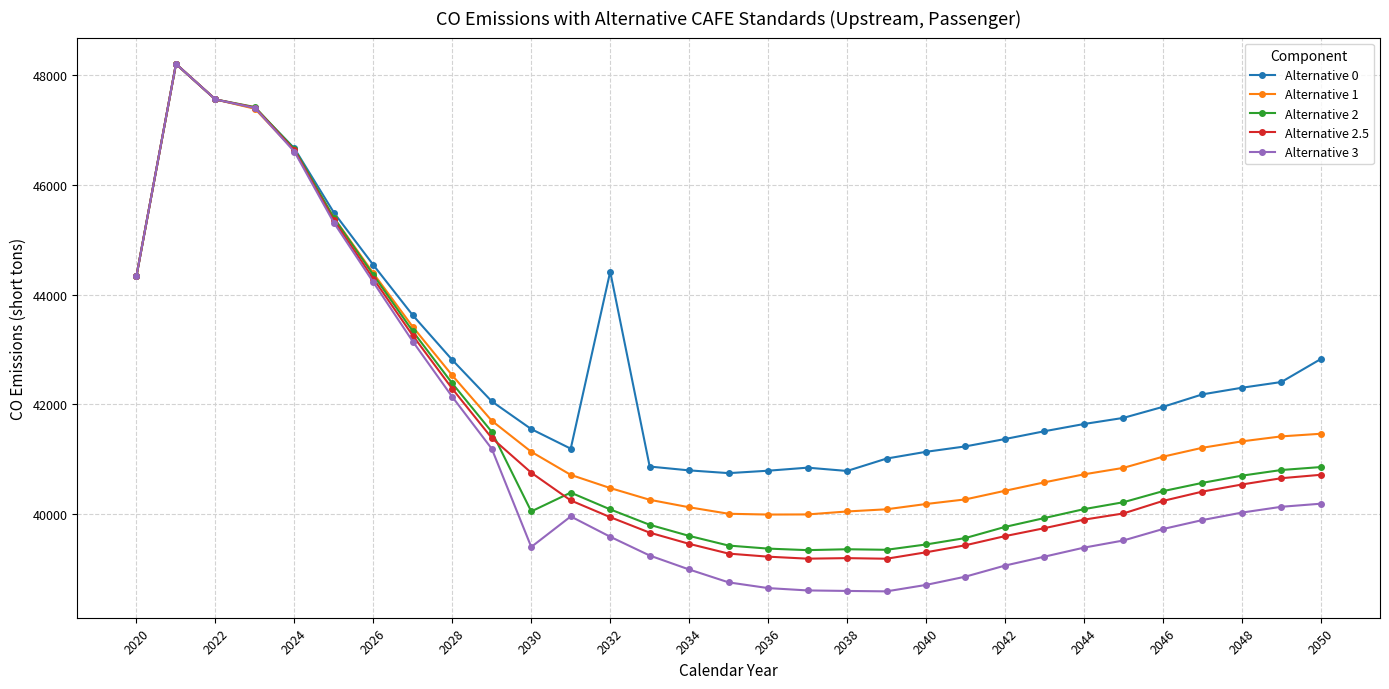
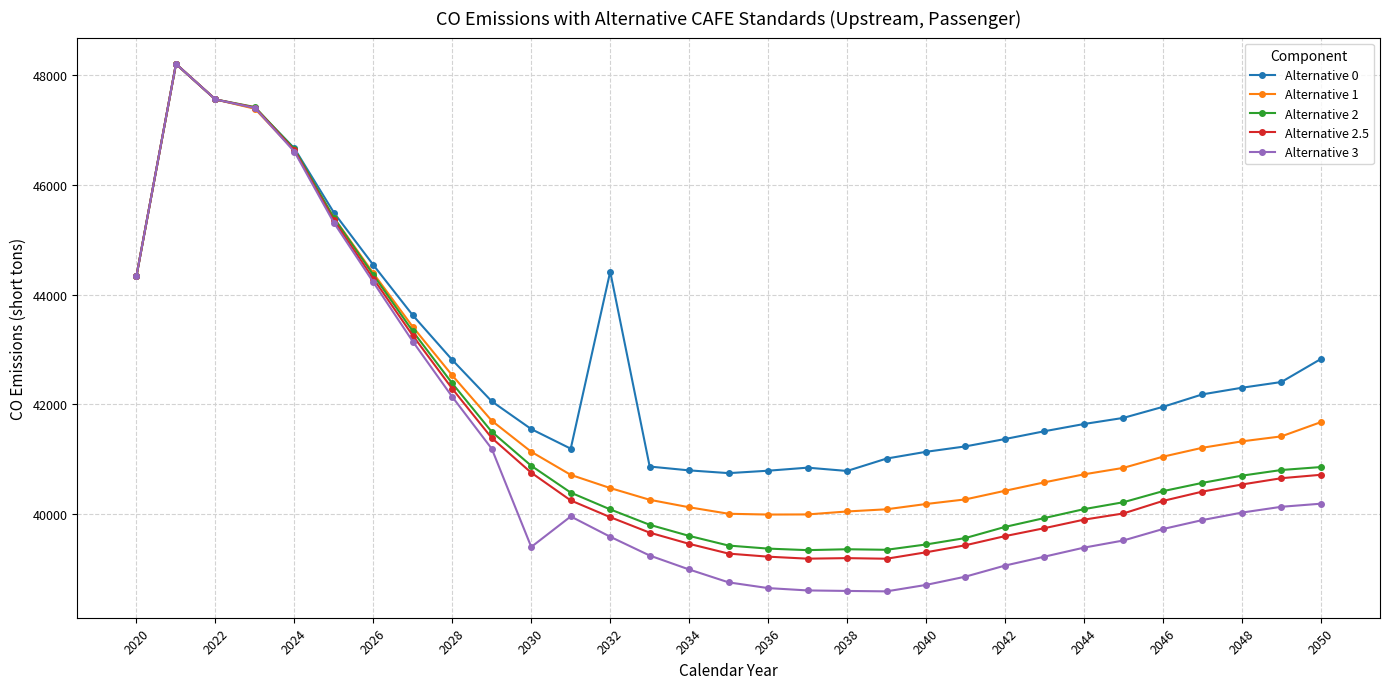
Alternative 2, 2030: 40000 -> 40900
Alternative 1, 2050: 41500 -> 41700
